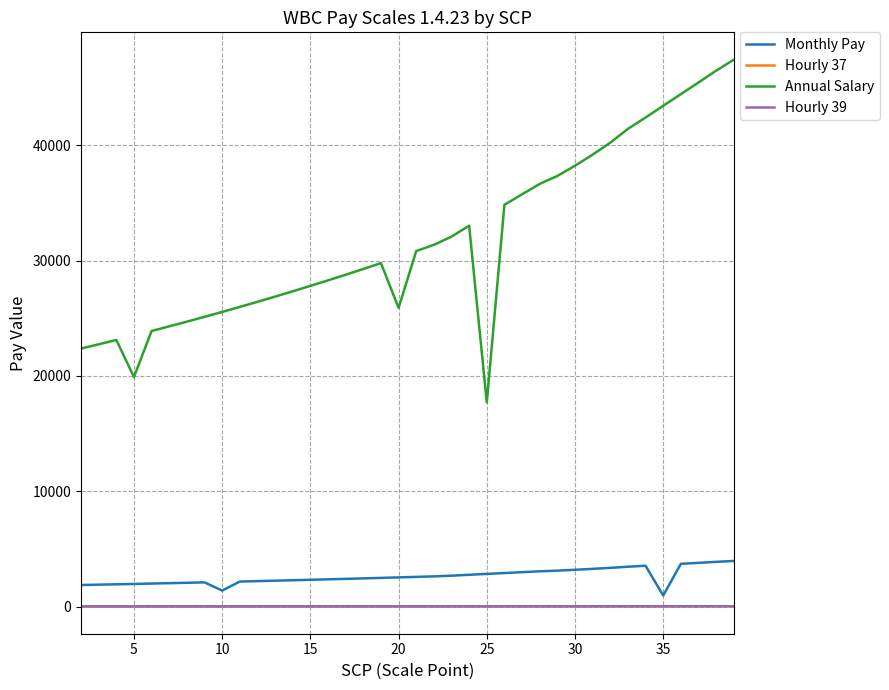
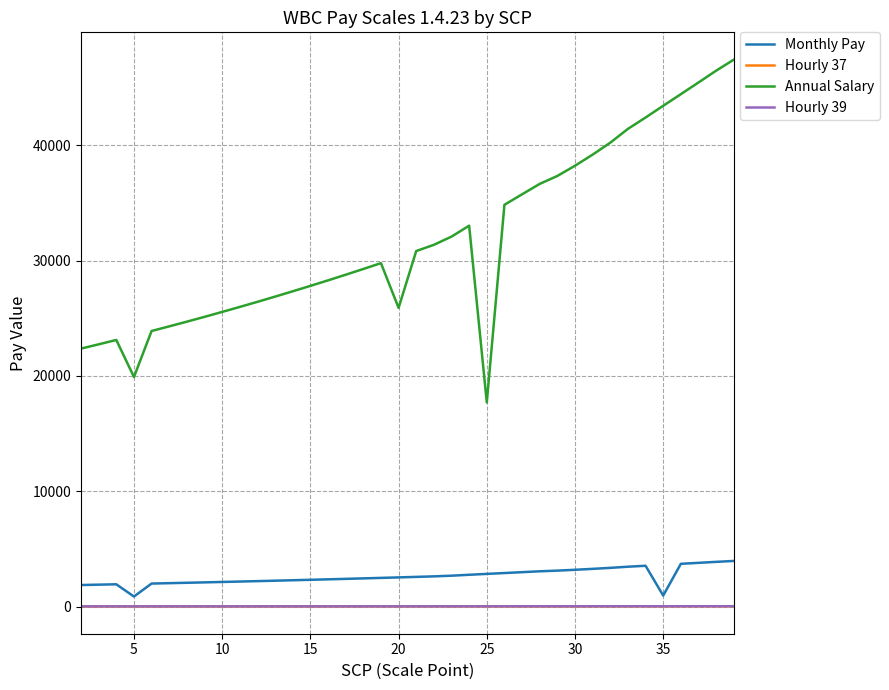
Monthly Pay, 5: 2000 -> 900
Monthly Pay, 10: 1400 -> 2100
